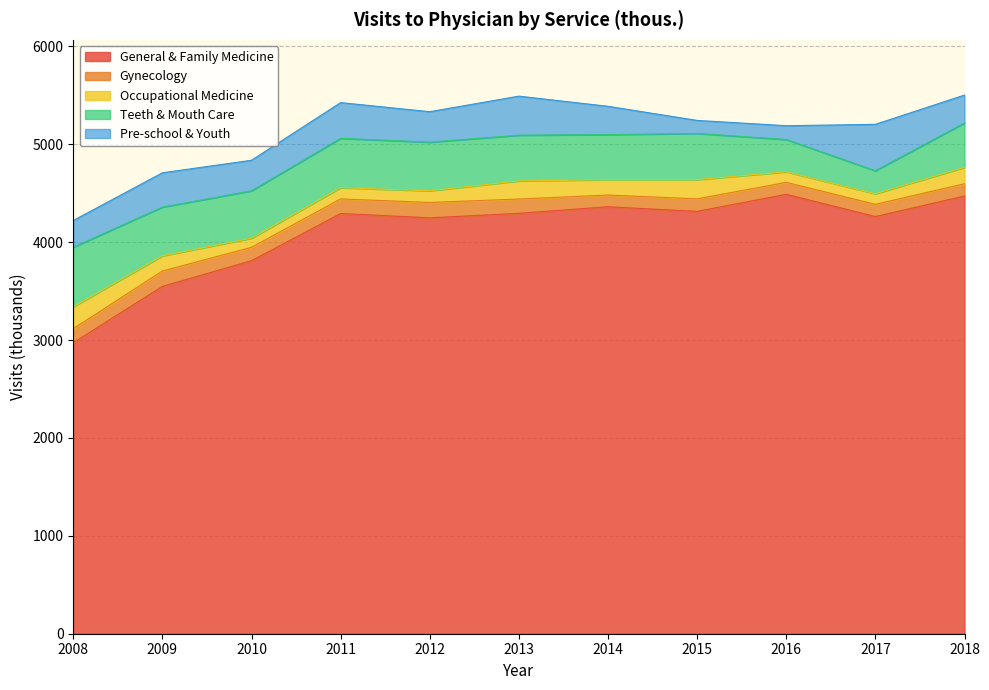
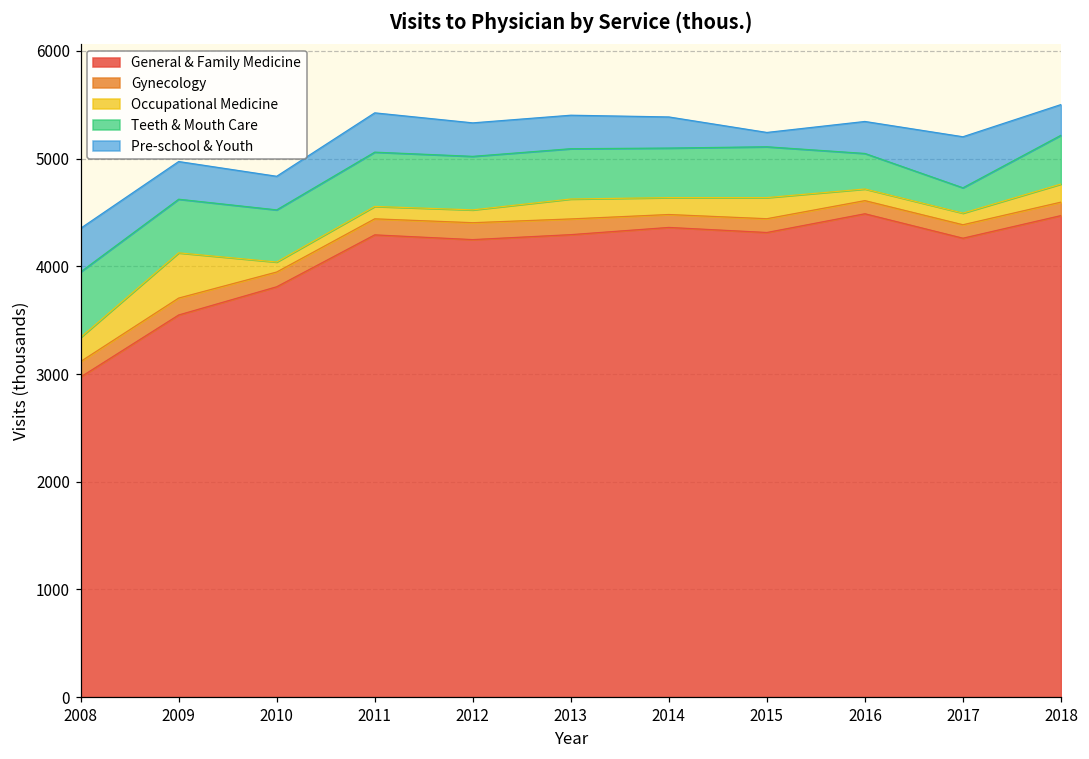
Pre-school & Youth, 2008: 300 -> 400
Occupational Medicine, 2009: 200 -> 400
Pre-school & Youth, 2013: 400 -> 300
Pre-school & Youth, 2016: 100 -> 300
